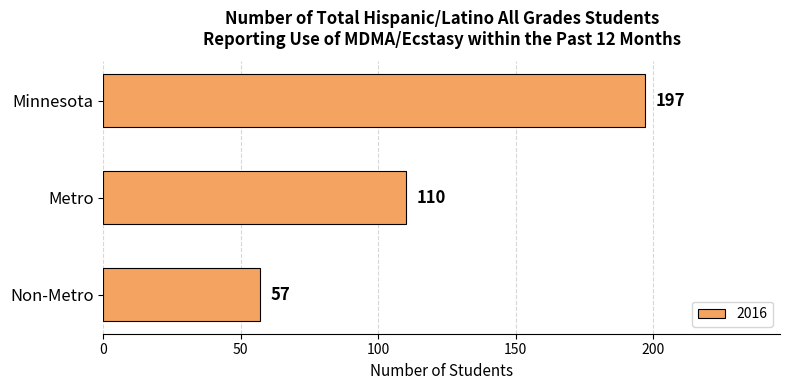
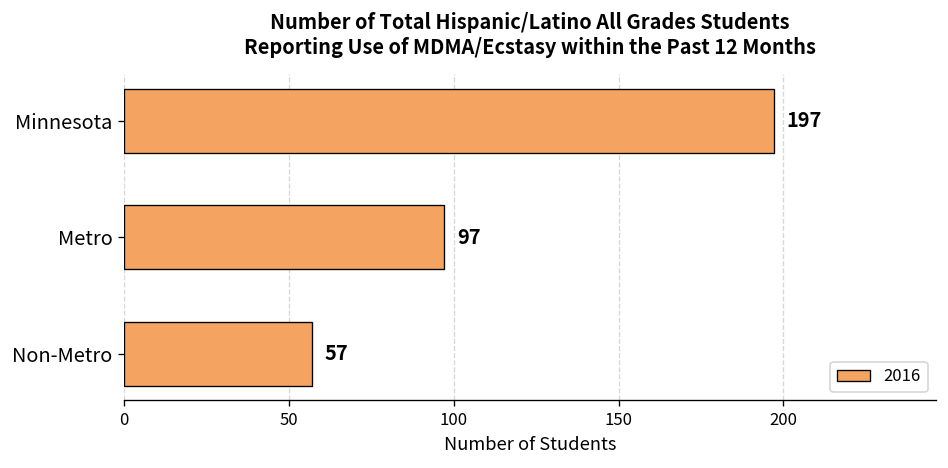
Metro: 110 -> 97
